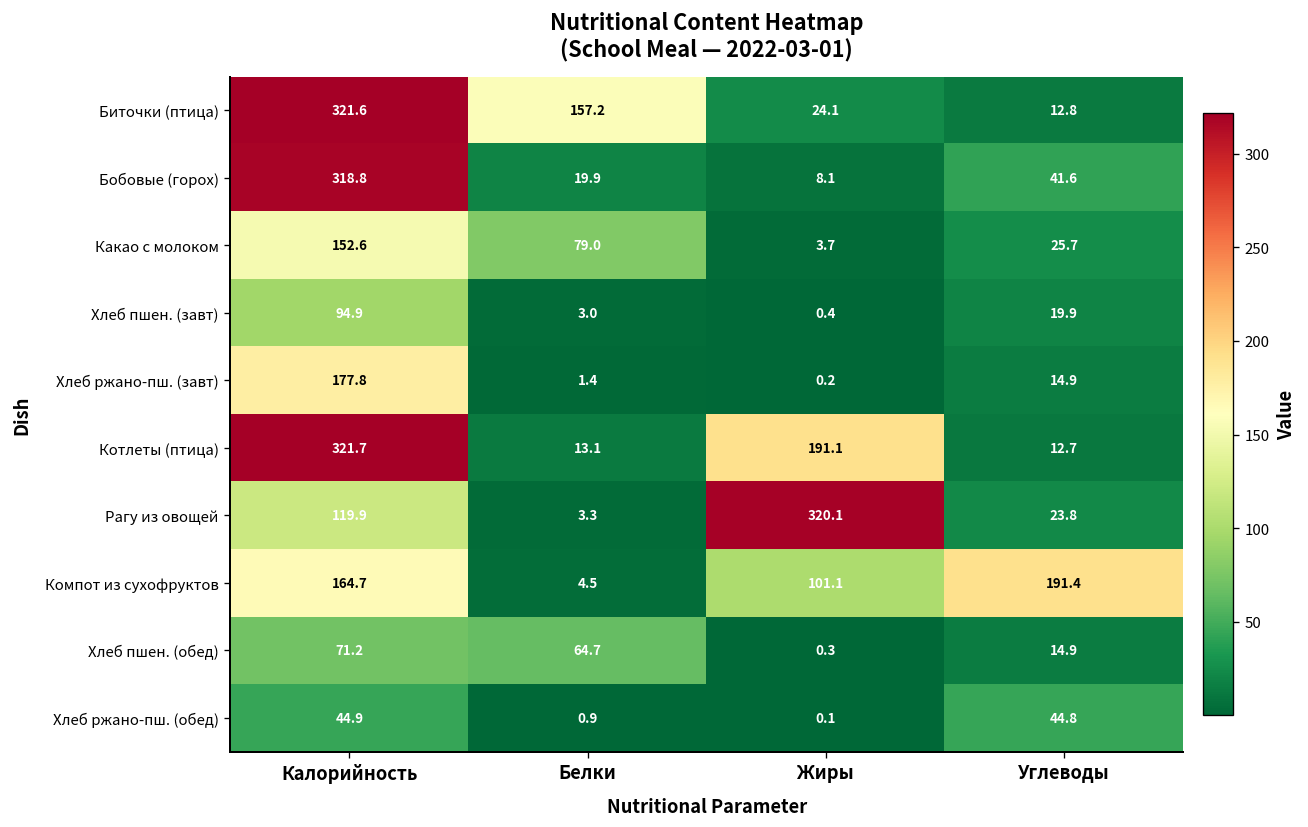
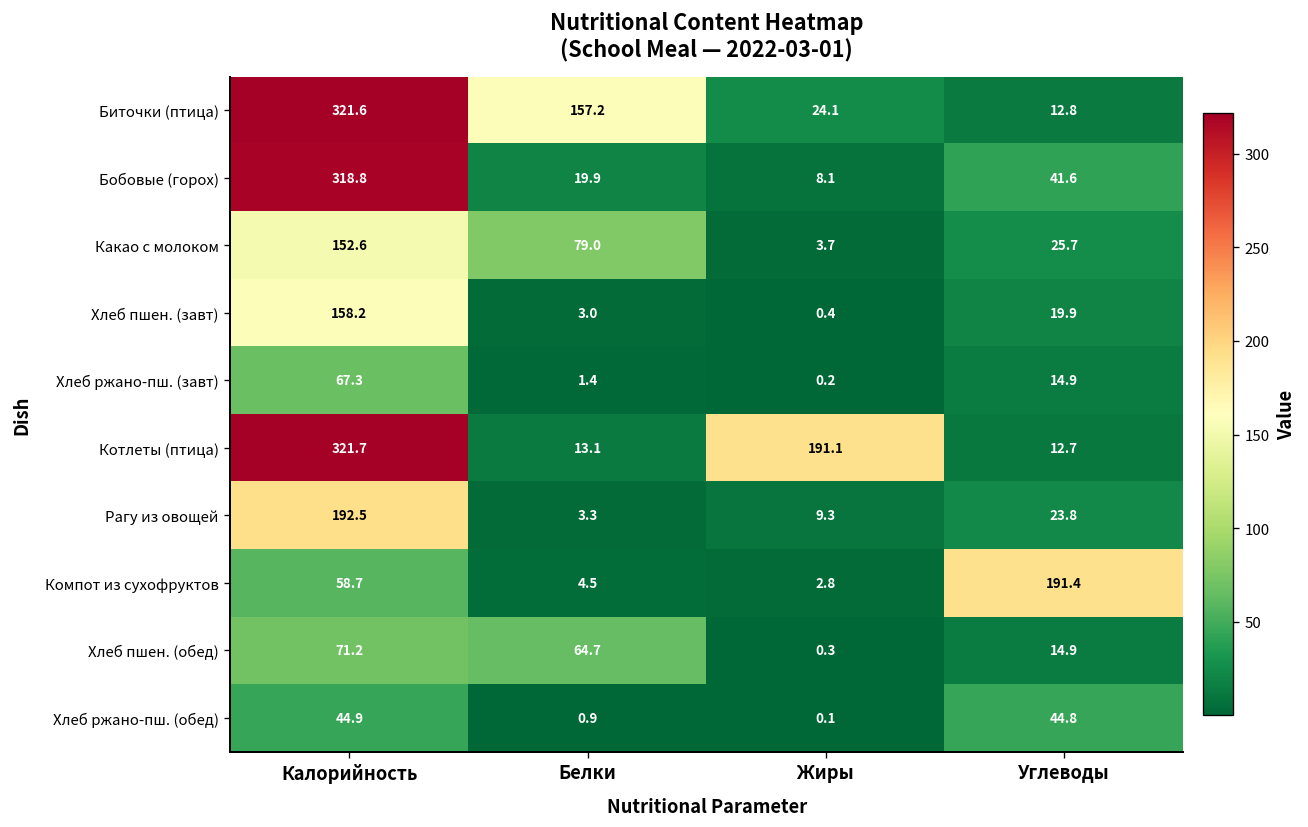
Хлеб пшен. (завт), Калорийность: 94.9 -> 158.2
Хлеб ржано-пш. (завт), Калорийность: 177.8 -> 67.3
Рагу из овощей, Калорийность: 119.9 -> 192.5
Рагу из овощей, Жиры: 320.1 -> 9.3
Компот из сухофруктов, Калорийность: 164.7 -> 58.7
Компот из сухофруктов, Жиры: 101.1 -> 2.8
